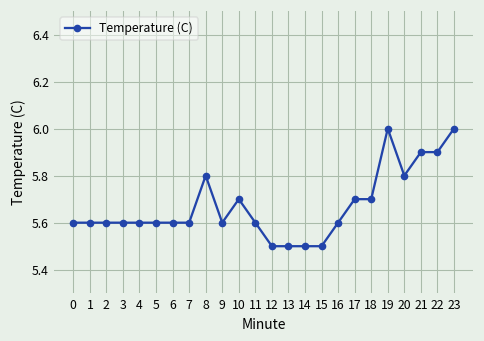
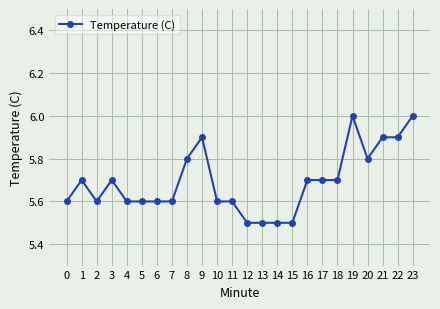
1: 5.6 -> 5.7
3: 5.6 -> 5.7
9: 5.6 -> 5.9
10: 5.7 -> 5.6
16: 5.6 -> 5.7
